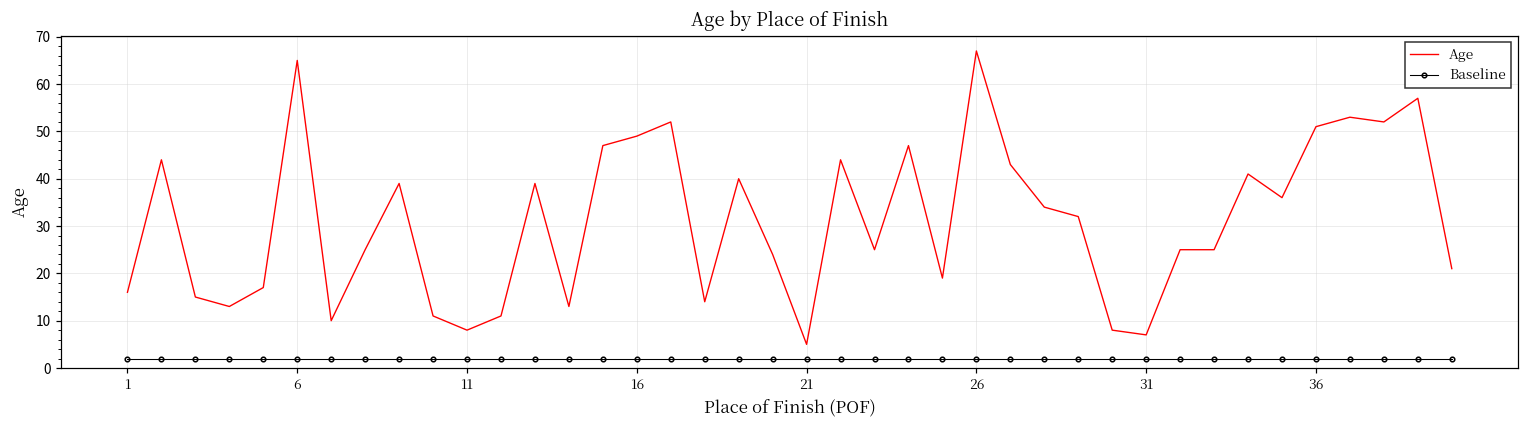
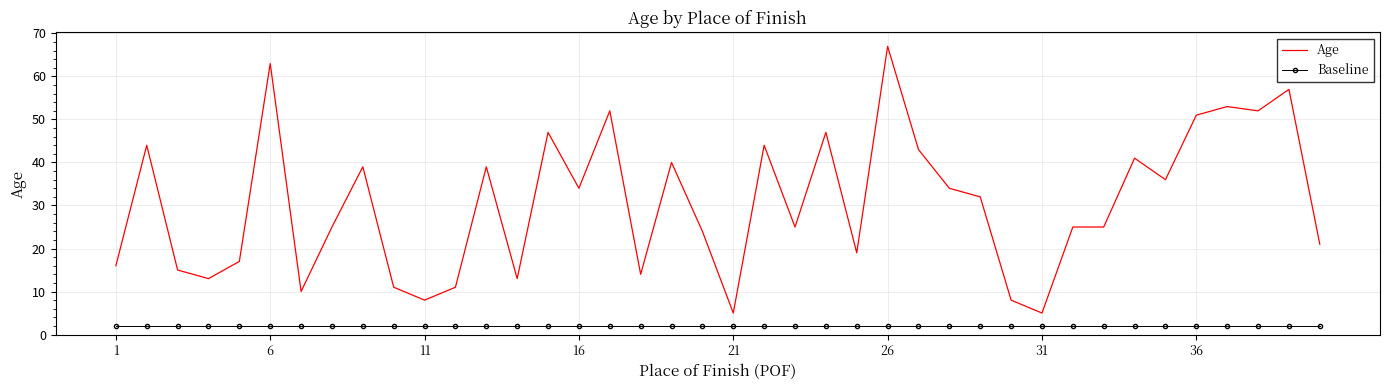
Age, 6: 65 -> 63
Age, 16: 49 -> 34
Age, 31: 7 -> 5
